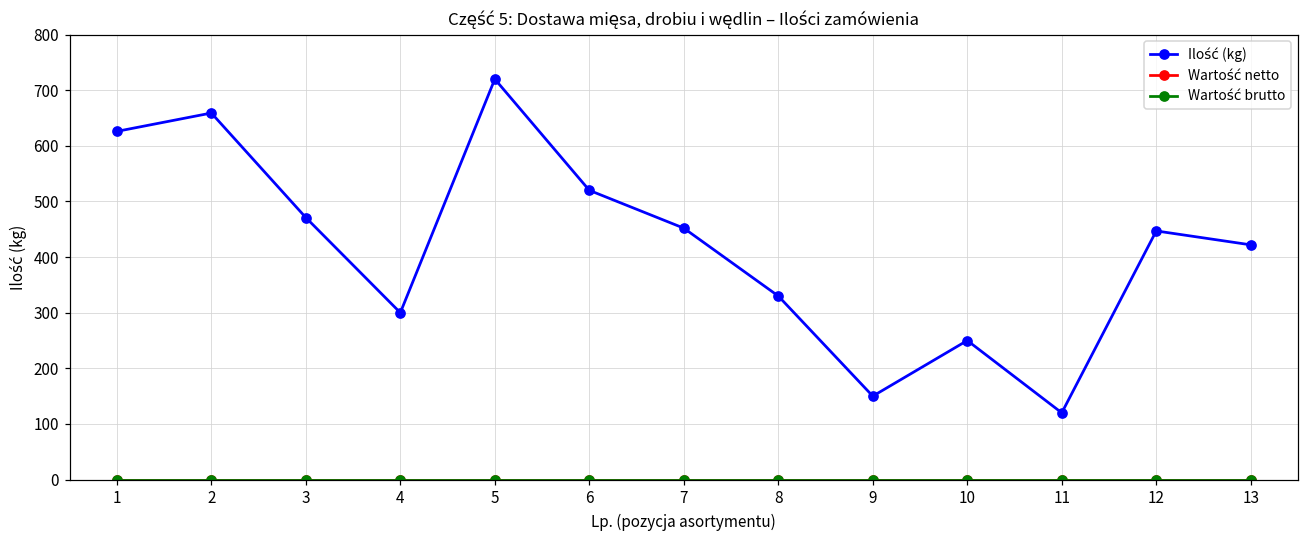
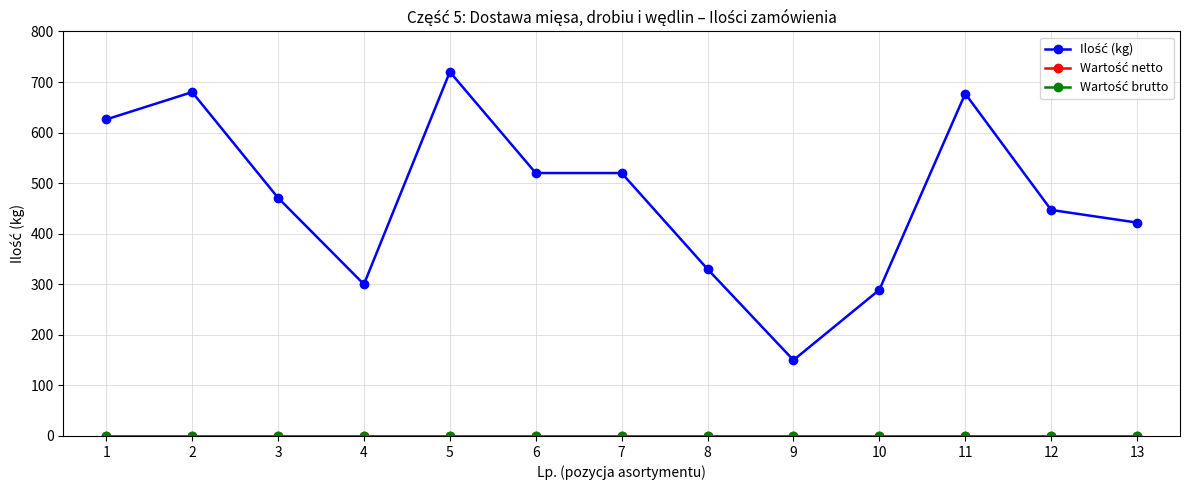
Ilość (kg), 2: 660 -> 680
Ilość (kg), 7: 450 -> 520
Ilość (kg), 10: 250 -> 290
Ilość (kg), 11: 120 -> 680
